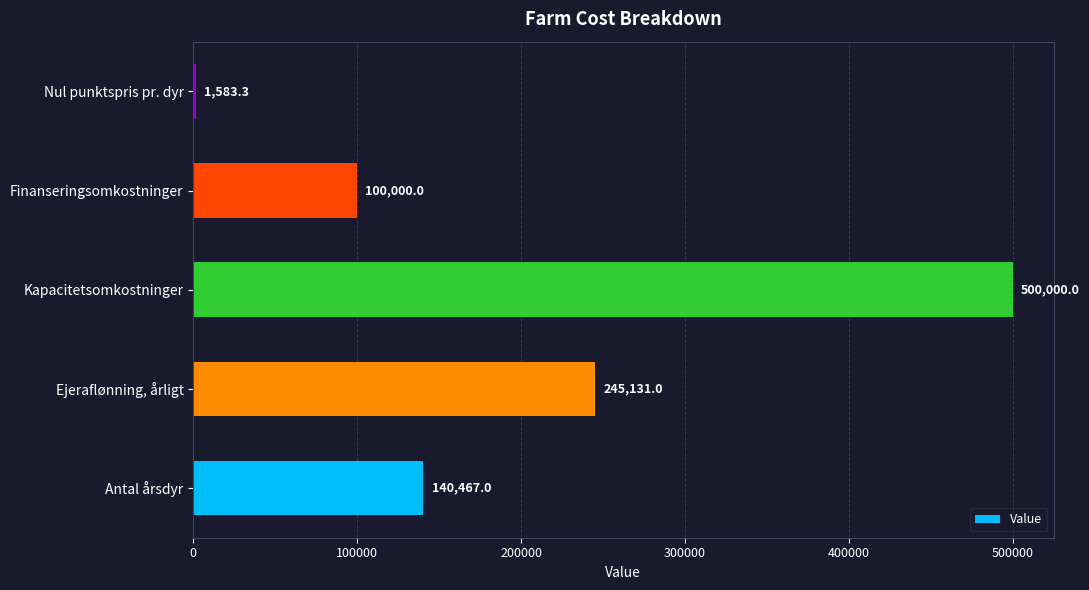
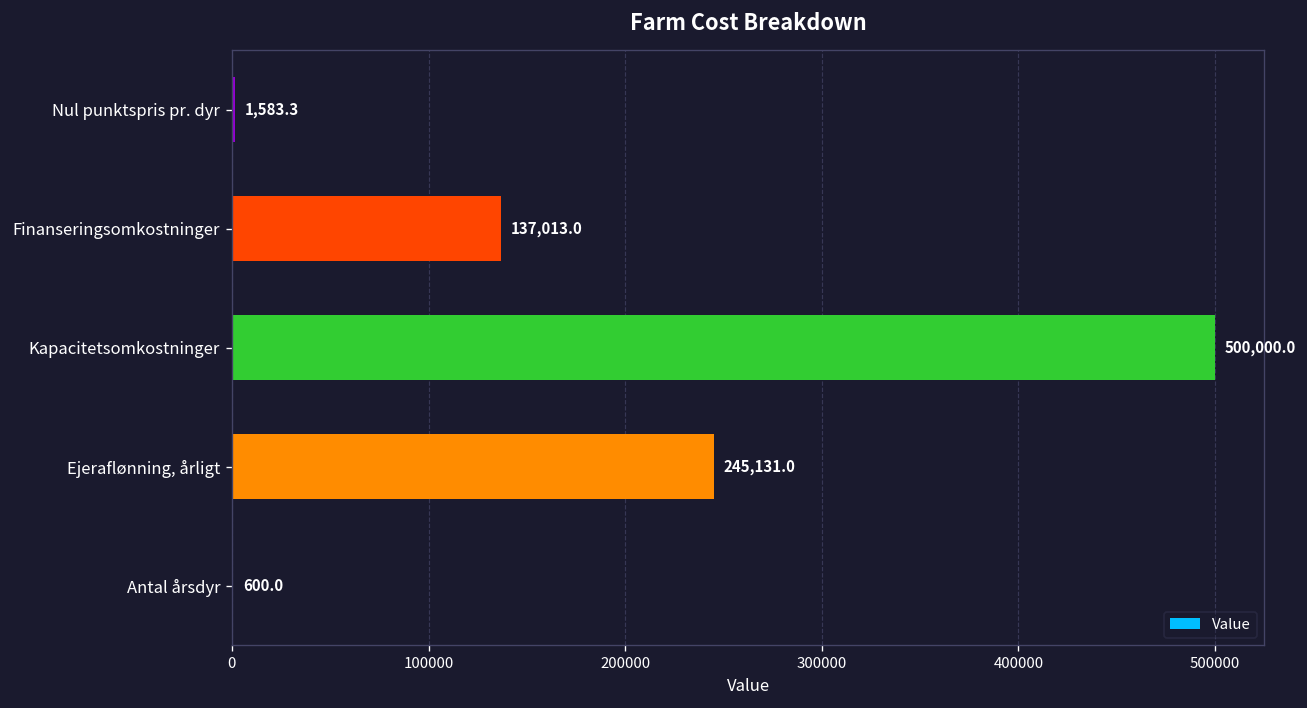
Finanseringsomkostninger: 100,000.0 -> 137,013.0
Antal årsdyr: 140,467.0 -> 600.0
